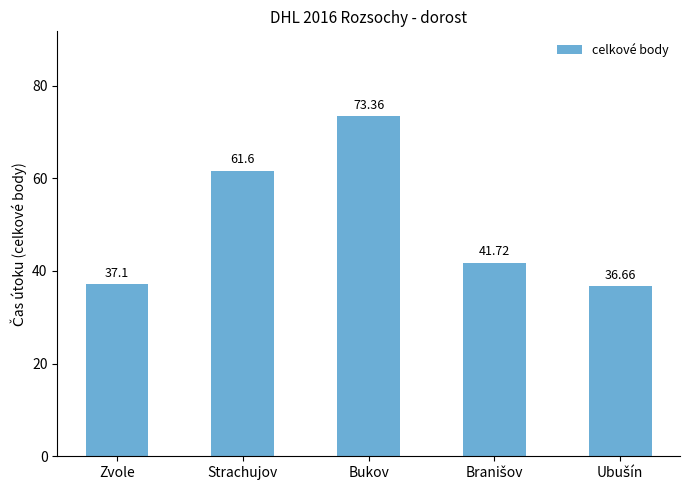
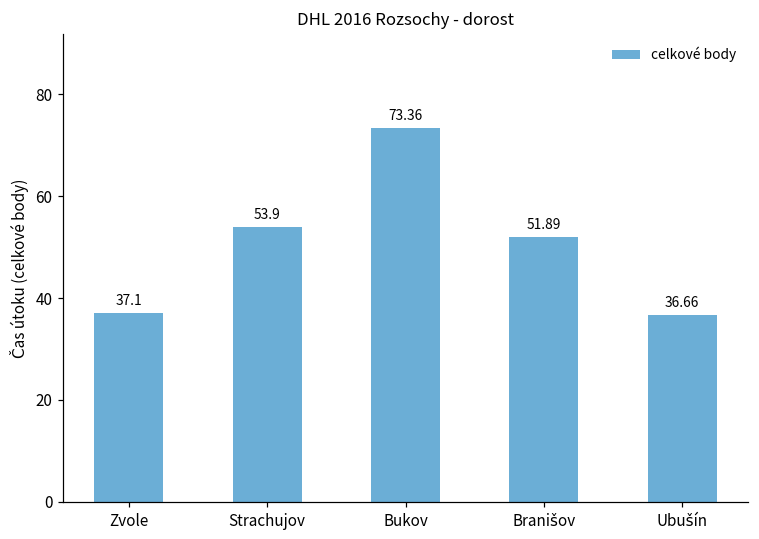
Strachujov: 61.6 -> 53.9
Branišov: 41.72 -> 51.89
